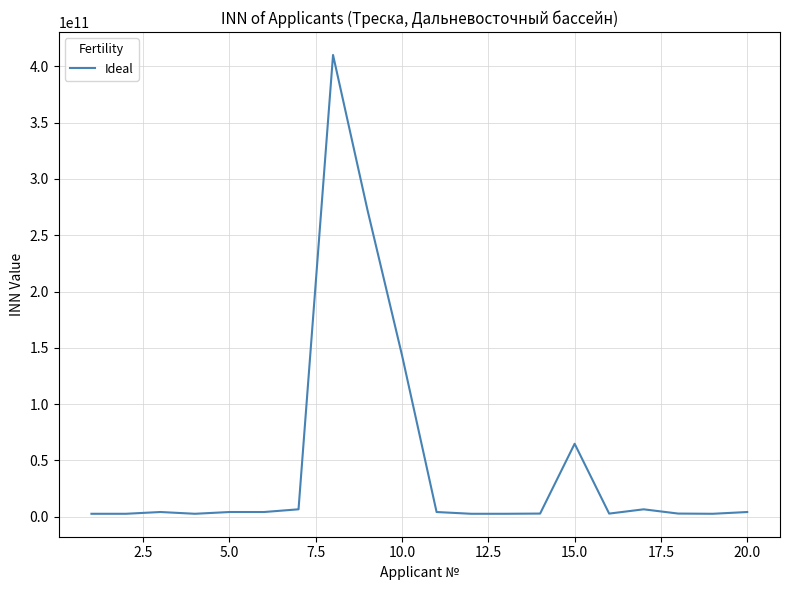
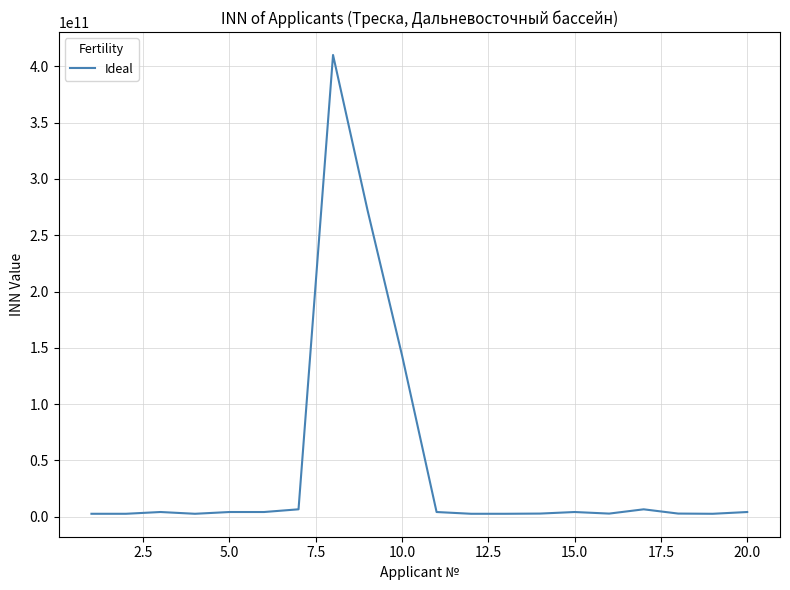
15.0: 65000000000 -> 4000000000
